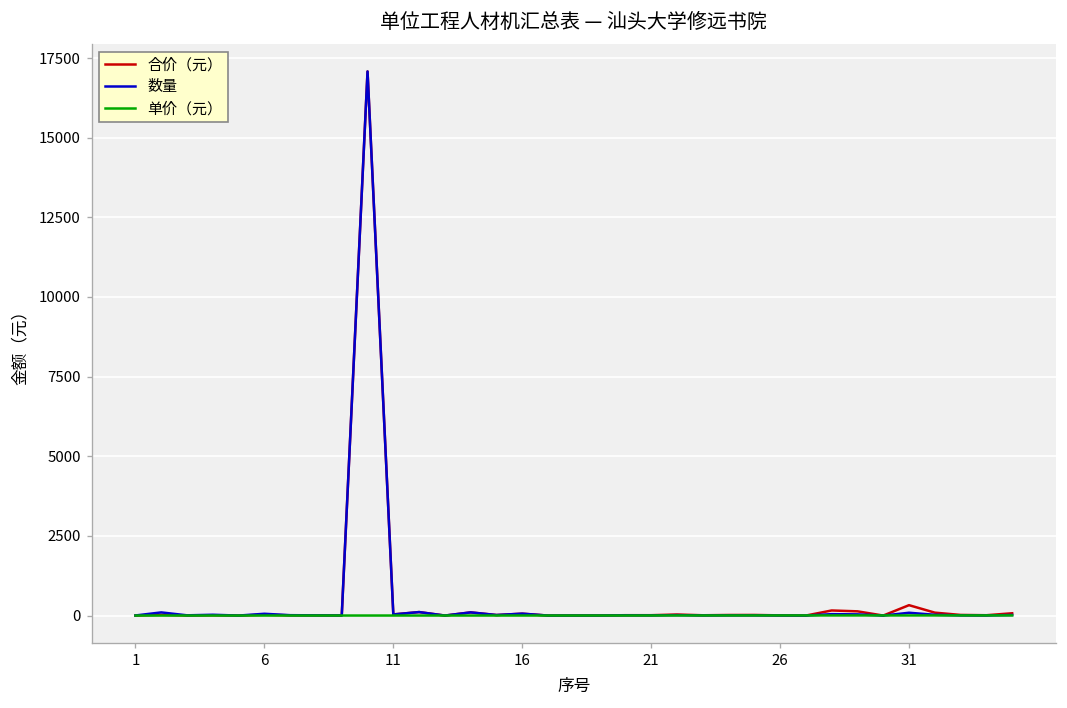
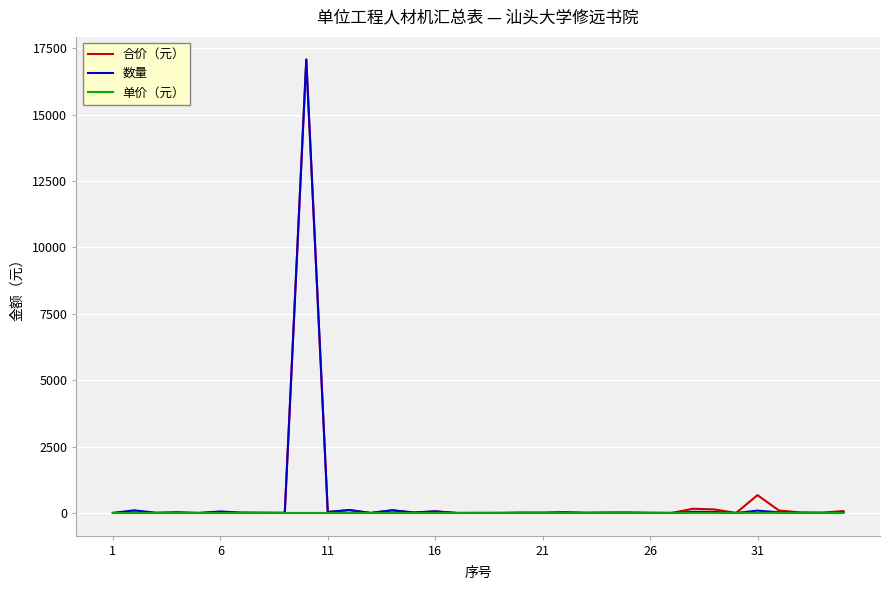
合价（元）, 31: 300 -> 700
